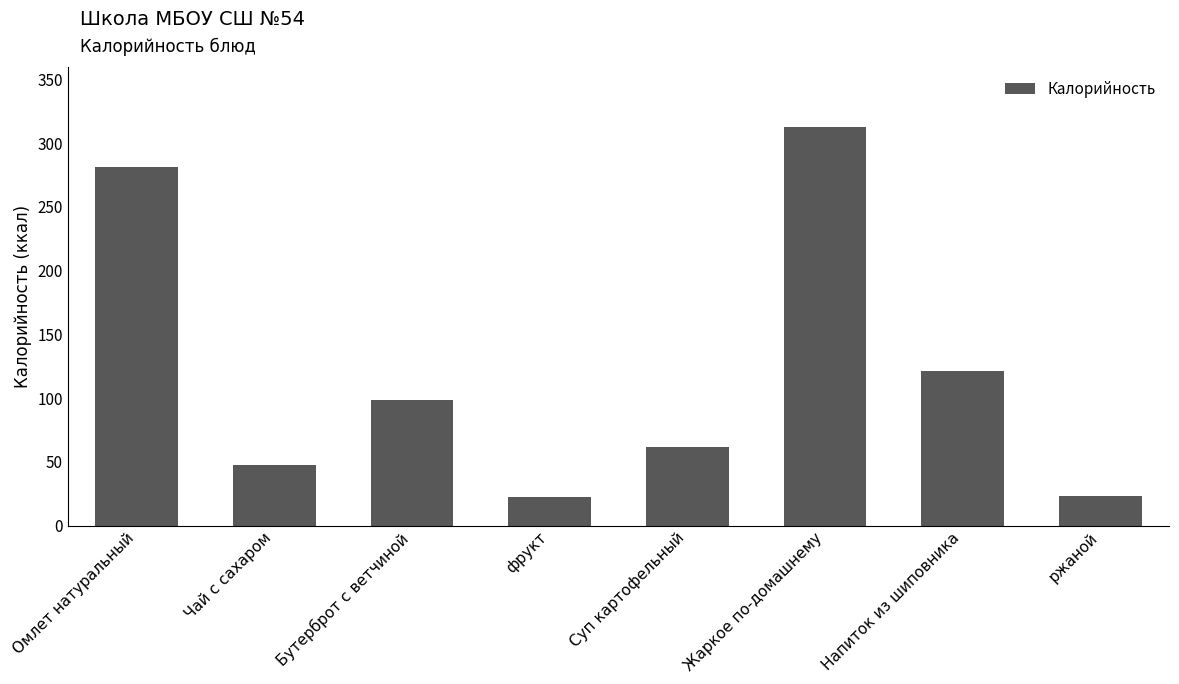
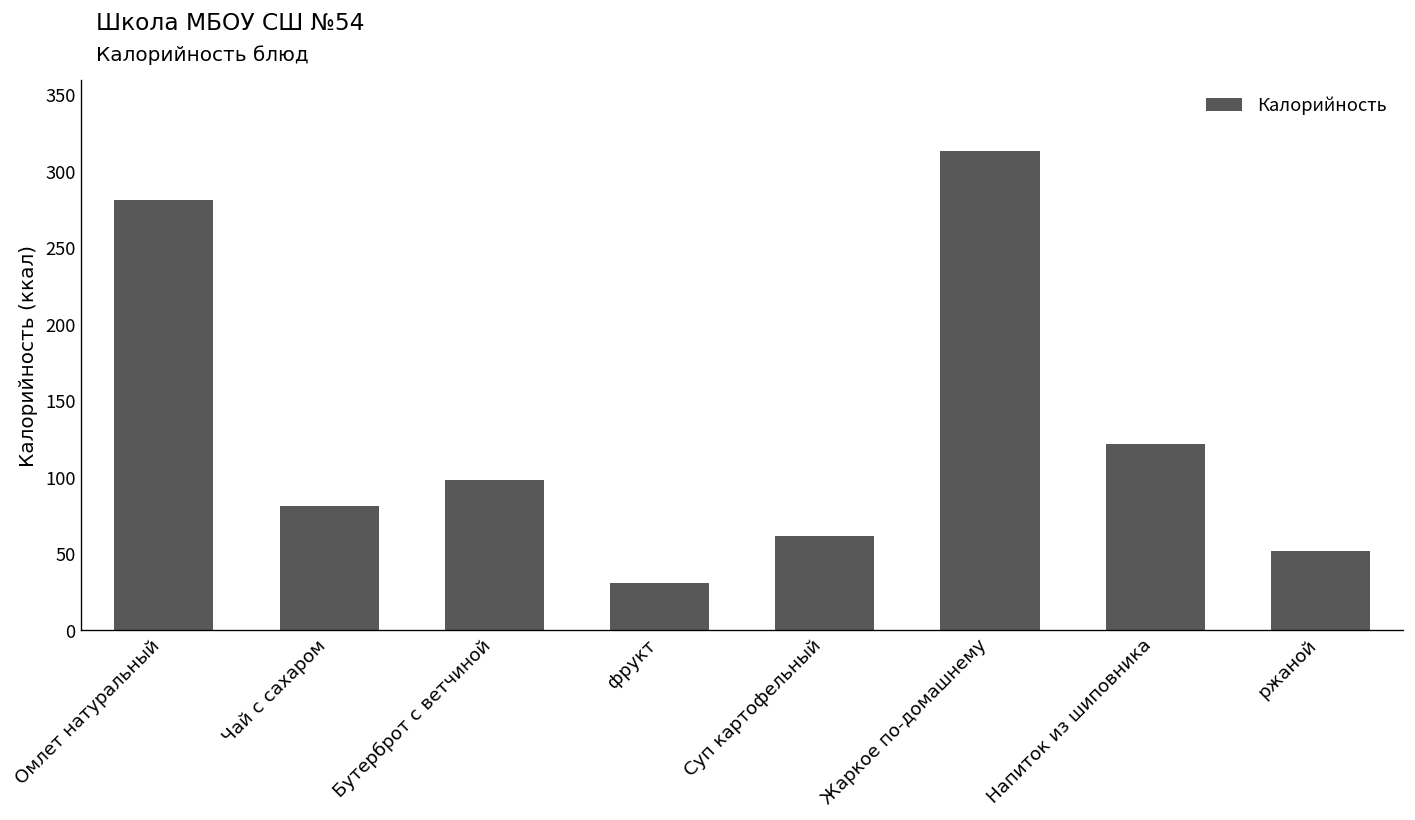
Чай с сахаром: 48 -> 81
фрукт: 23 -> 31
ржаной: 23 -> 51
